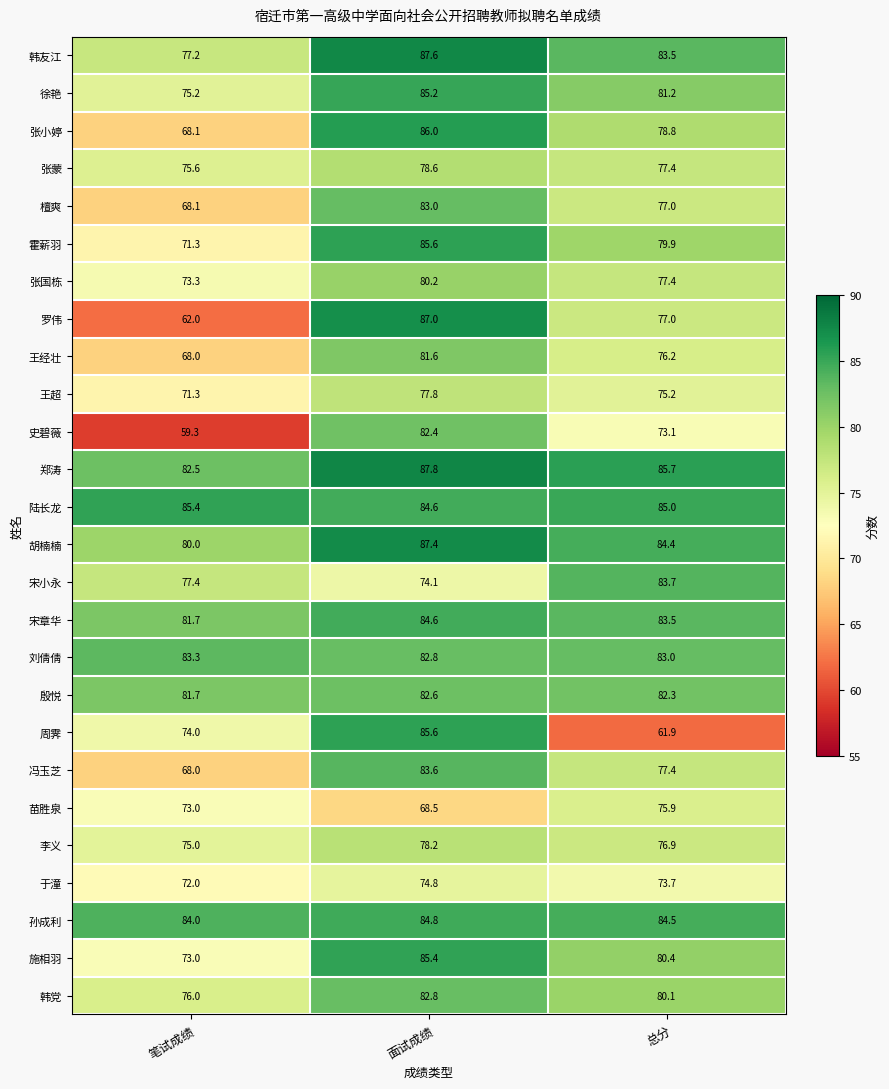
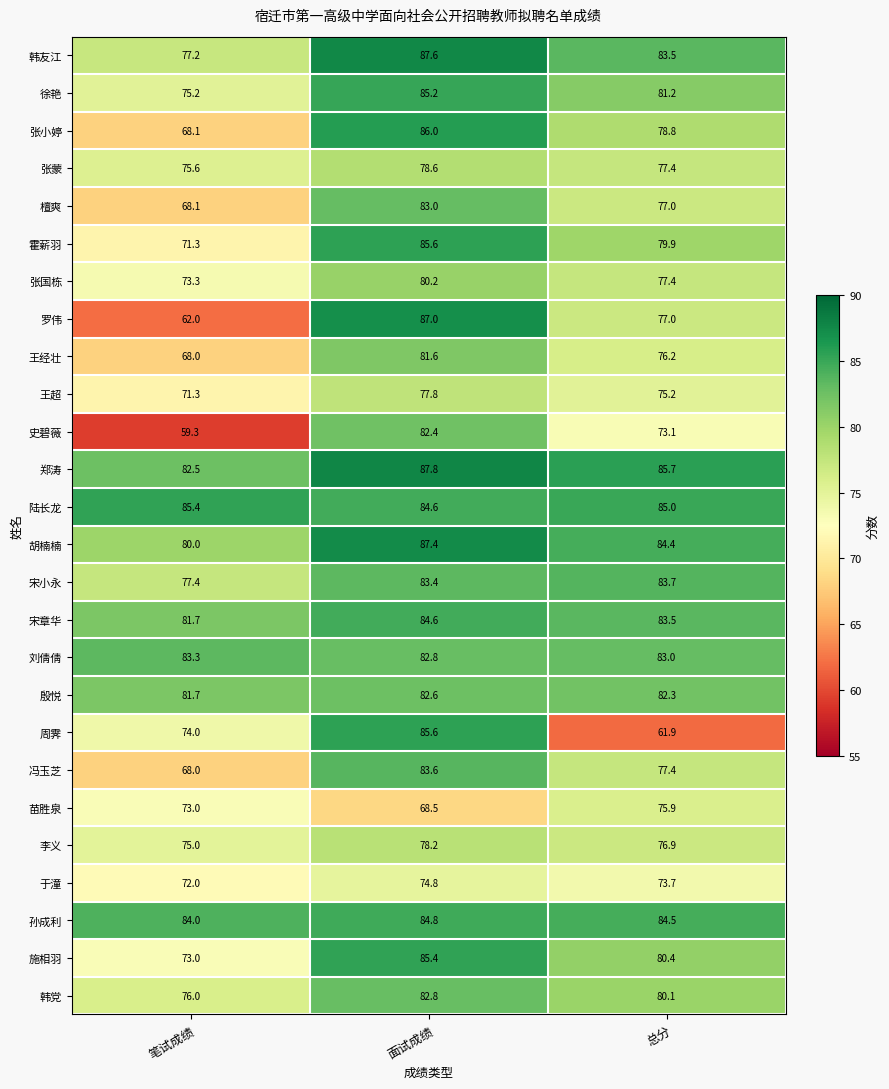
宋小永, 面试成绩: 74.1 -> 83.4
